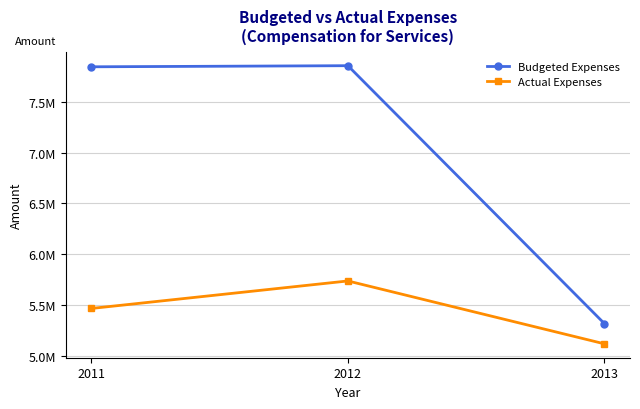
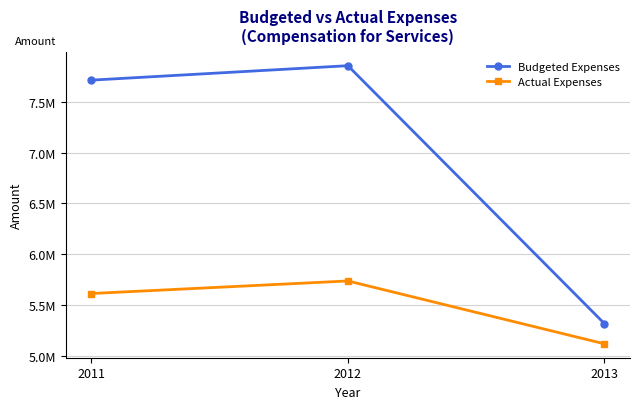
Budgeted Expenses, 2011: 7840000 -> 7710000
Actual Expenses, 2011: 5470000 -> 5610000
